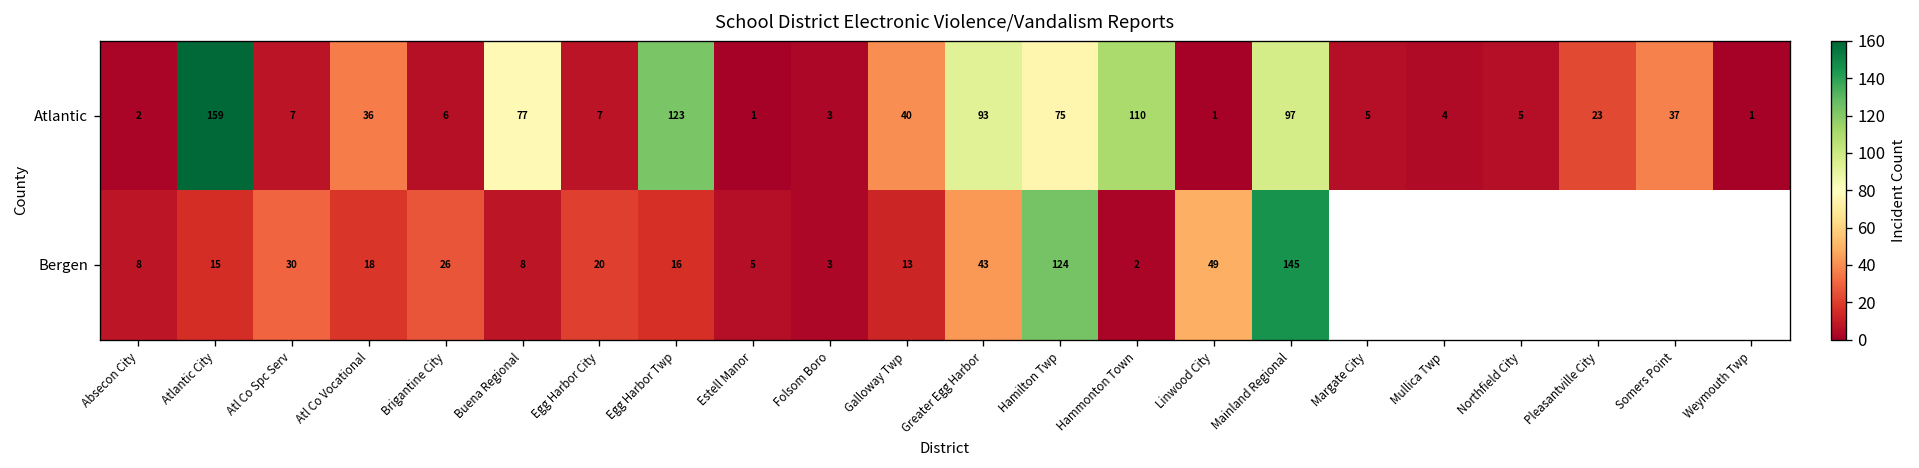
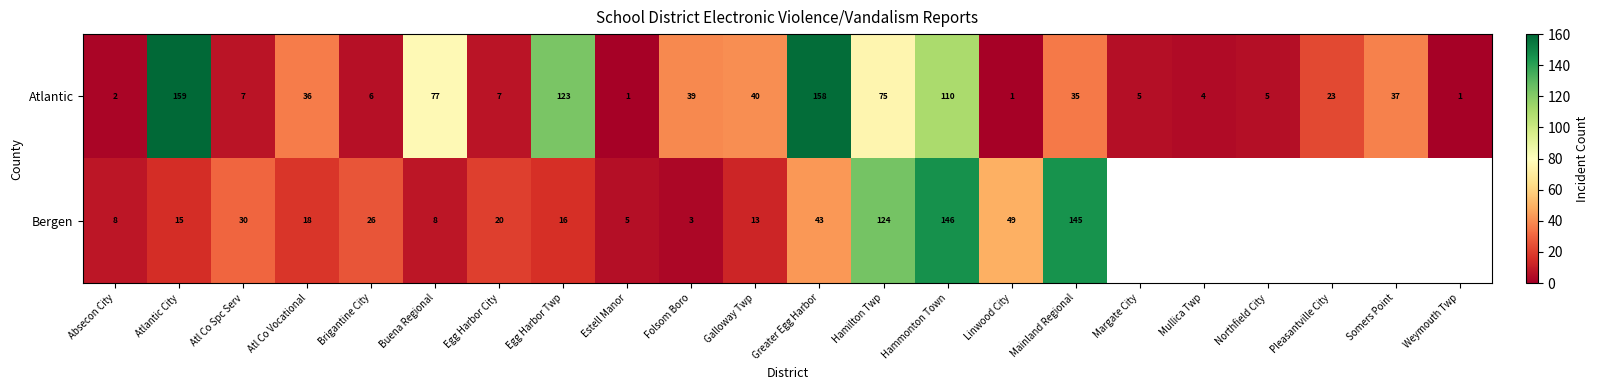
Atlantic, Folsom Boro: 3 -> 39
Atlantic, Greater Egg Harbor: 93 -> 158
Atlantic, Mainland Regional: 97 -> 35
Bergen, Hammonton Town: 2 -> 146
